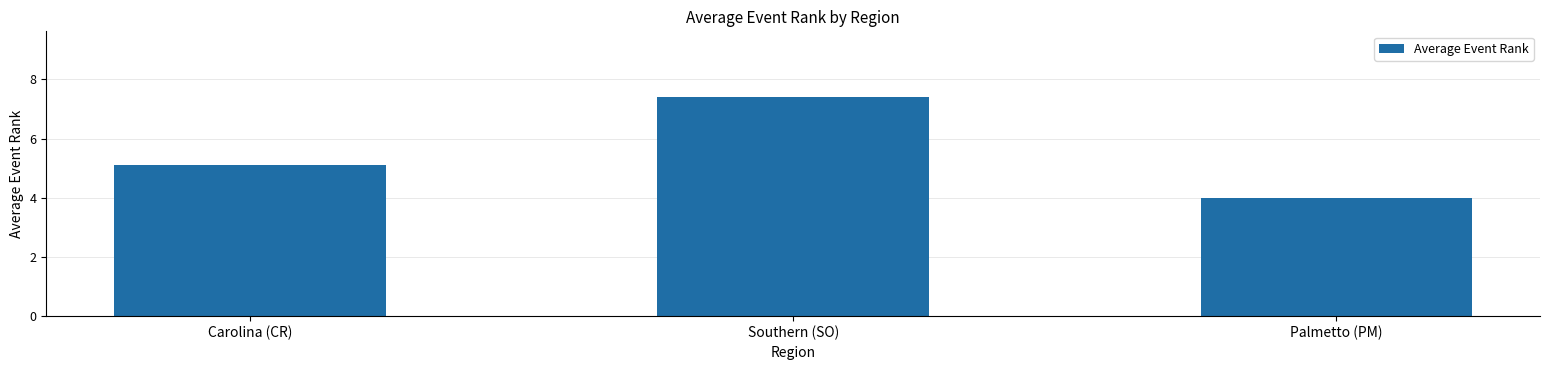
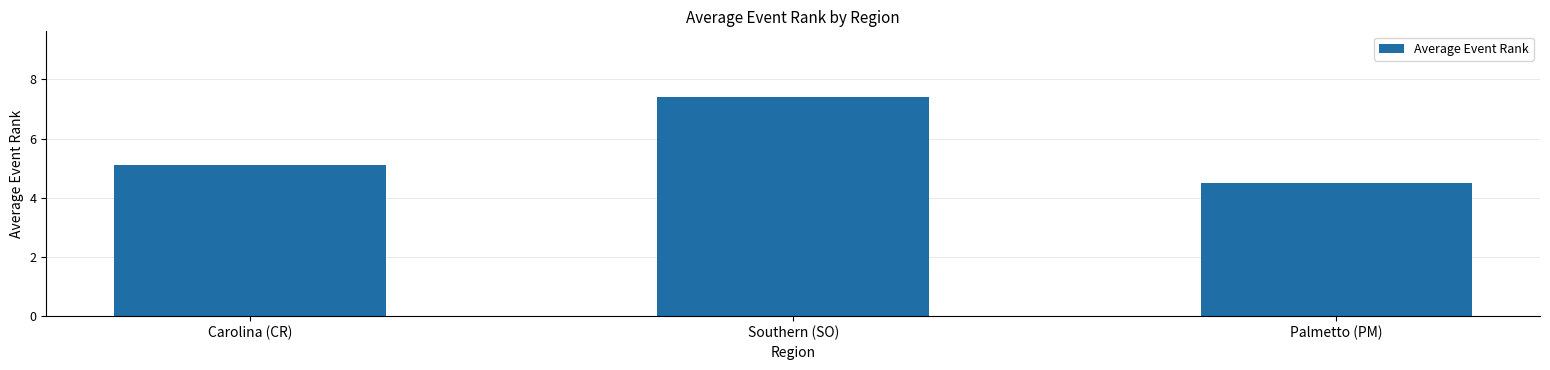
Palmetto (PM): 4.0 -> 4.5
